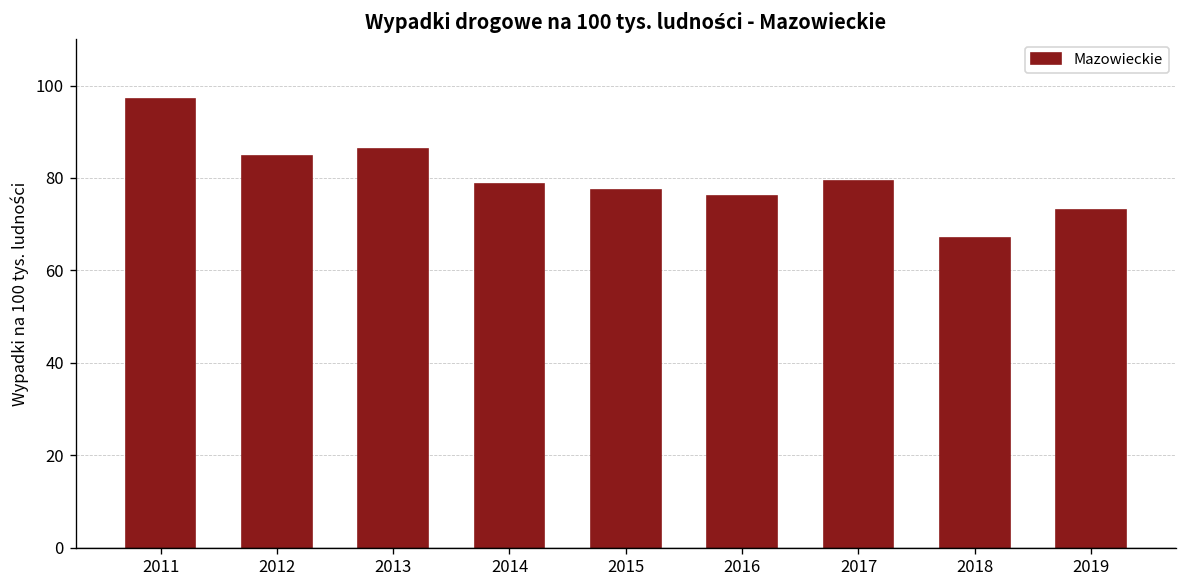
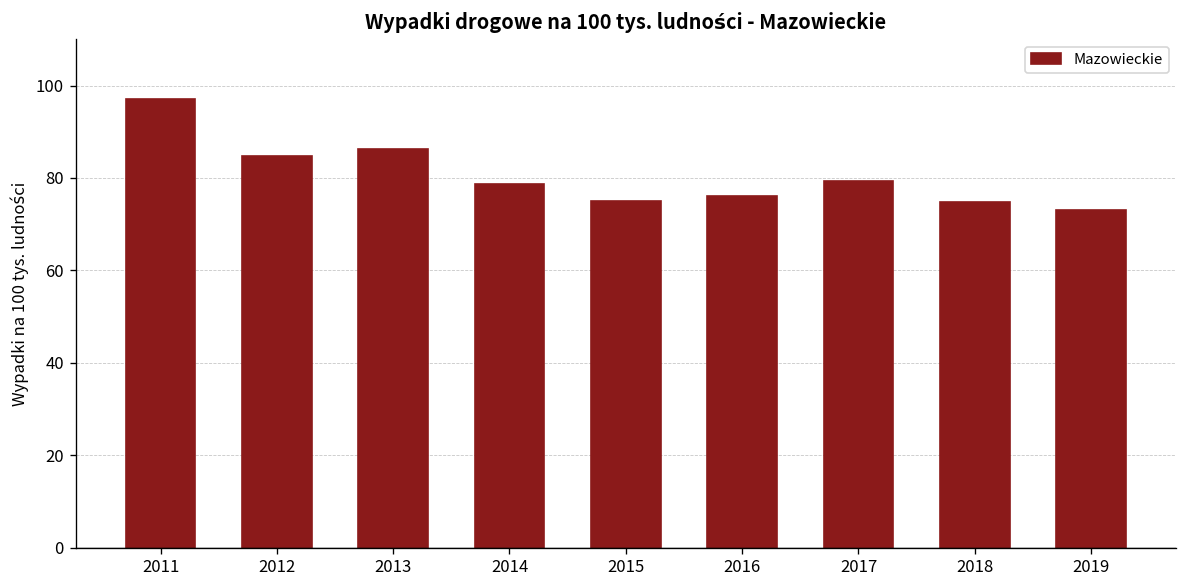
2015: 78 -> 75
2018: 67 -> 75
